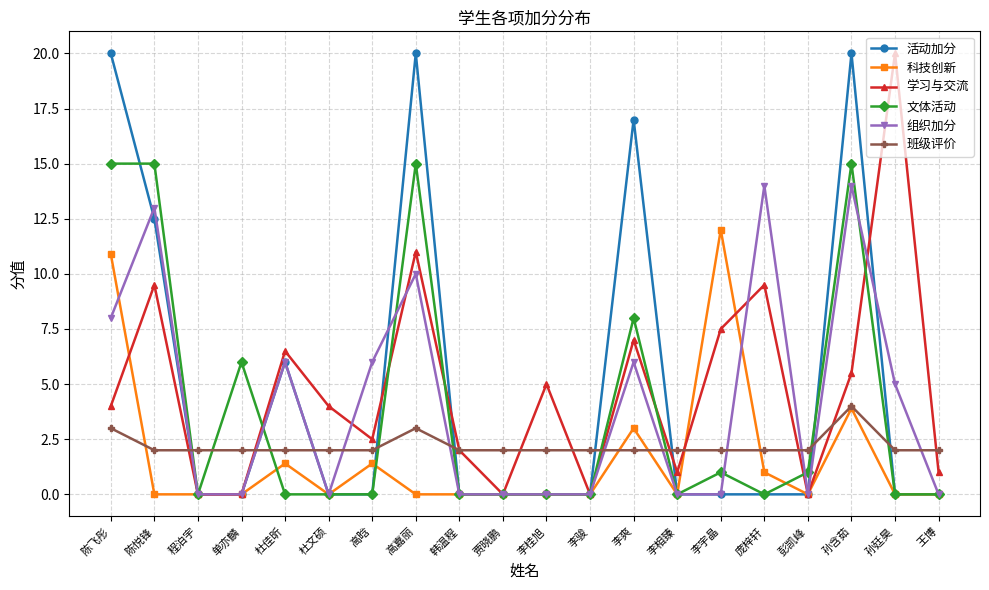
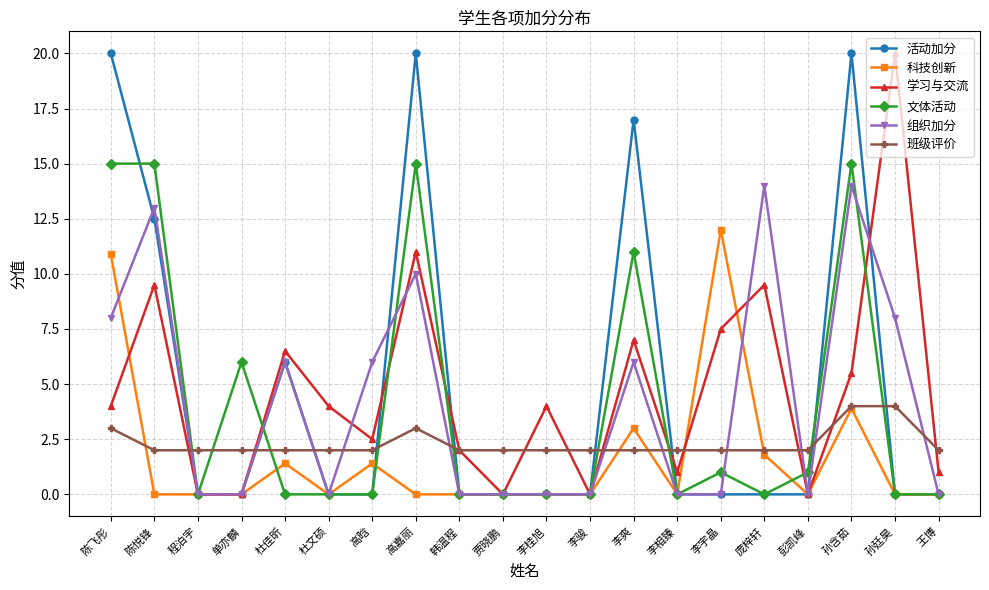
学习与交流, 李桂旭: 5 -> 4
文体活动, 李爽: 8 -> 11
科技创新, 庞梓轩: 1.0 -> 1.8
组织加分, 孙廷昊: 5 -> 8
班级评价, 孙廷昊: 2 -> 4
